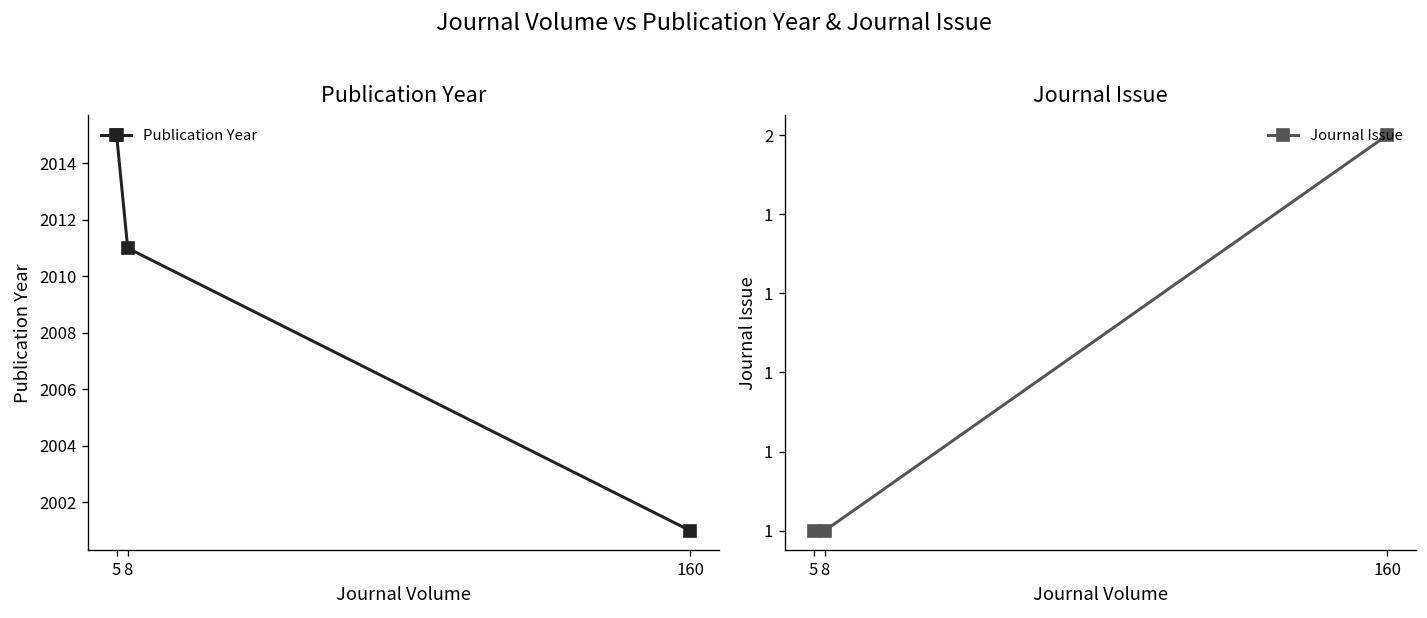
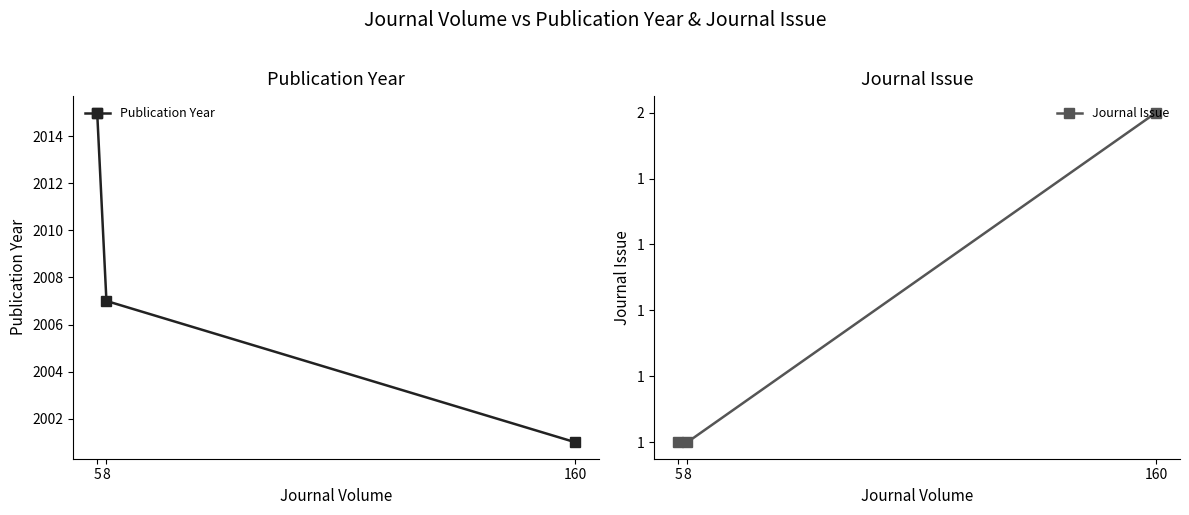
Publication Year, 8: 2011 -> 2007
